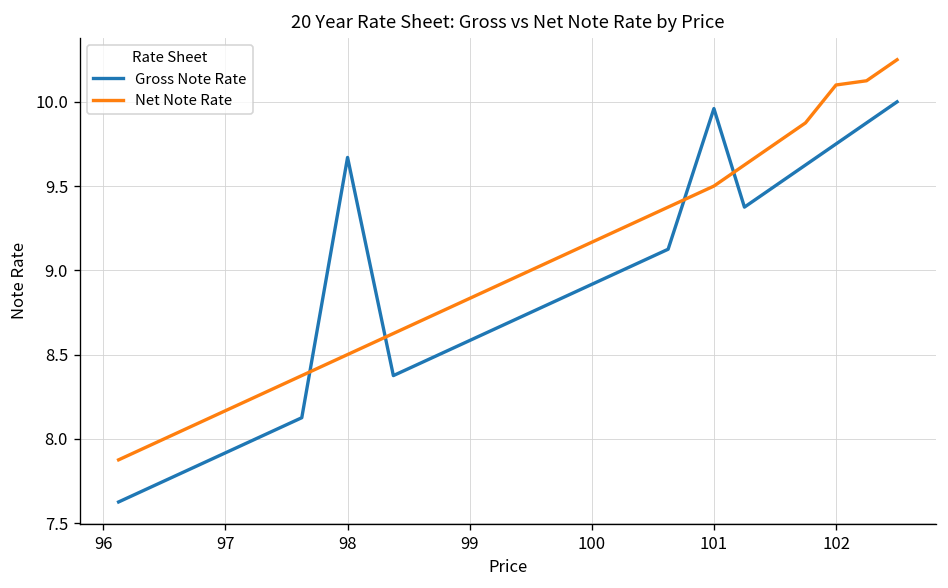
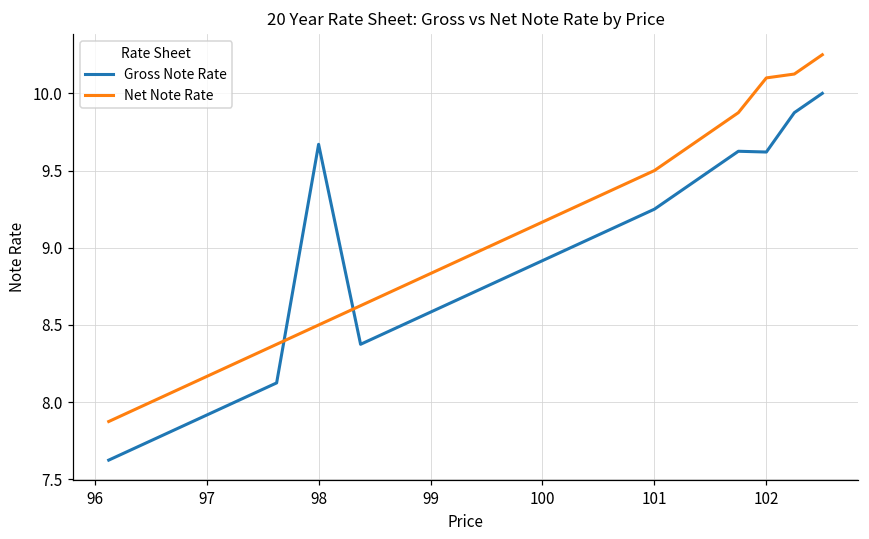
Gross Note Rate, 101: 9.96 -> 9.25
Gross Note Rate, 102: 9.75 -> 9.62
